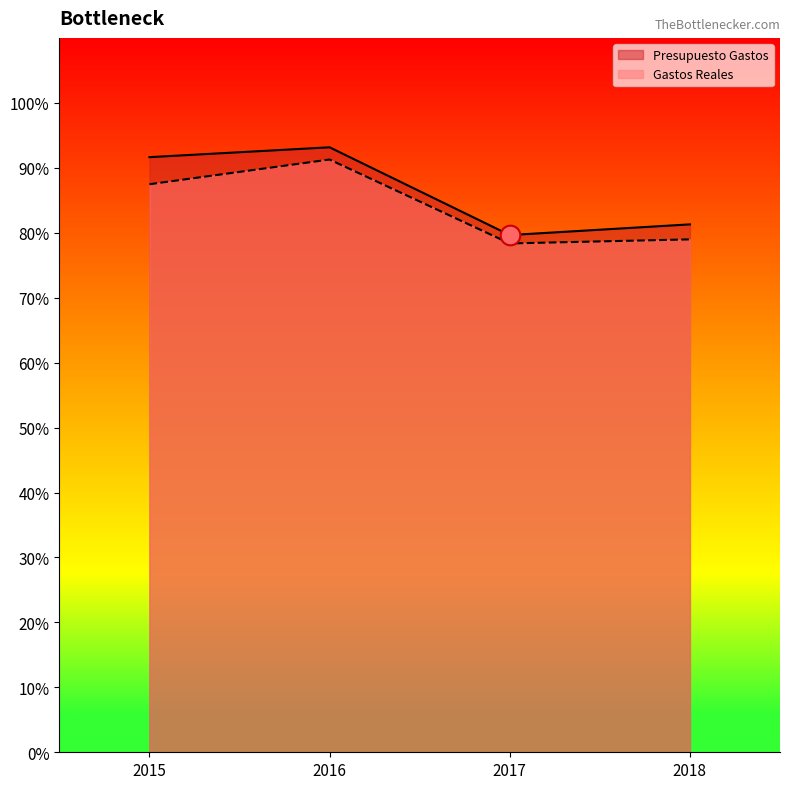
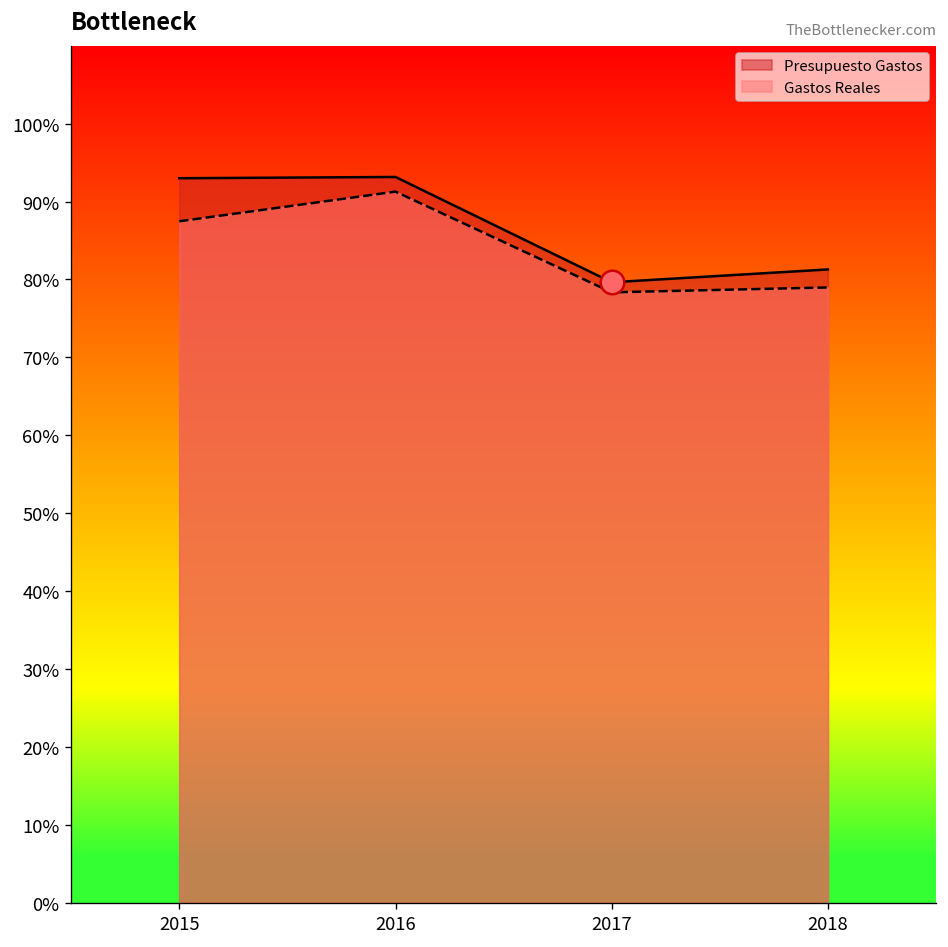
Presupuesto Gastos, 2015: 92% -> 93%
